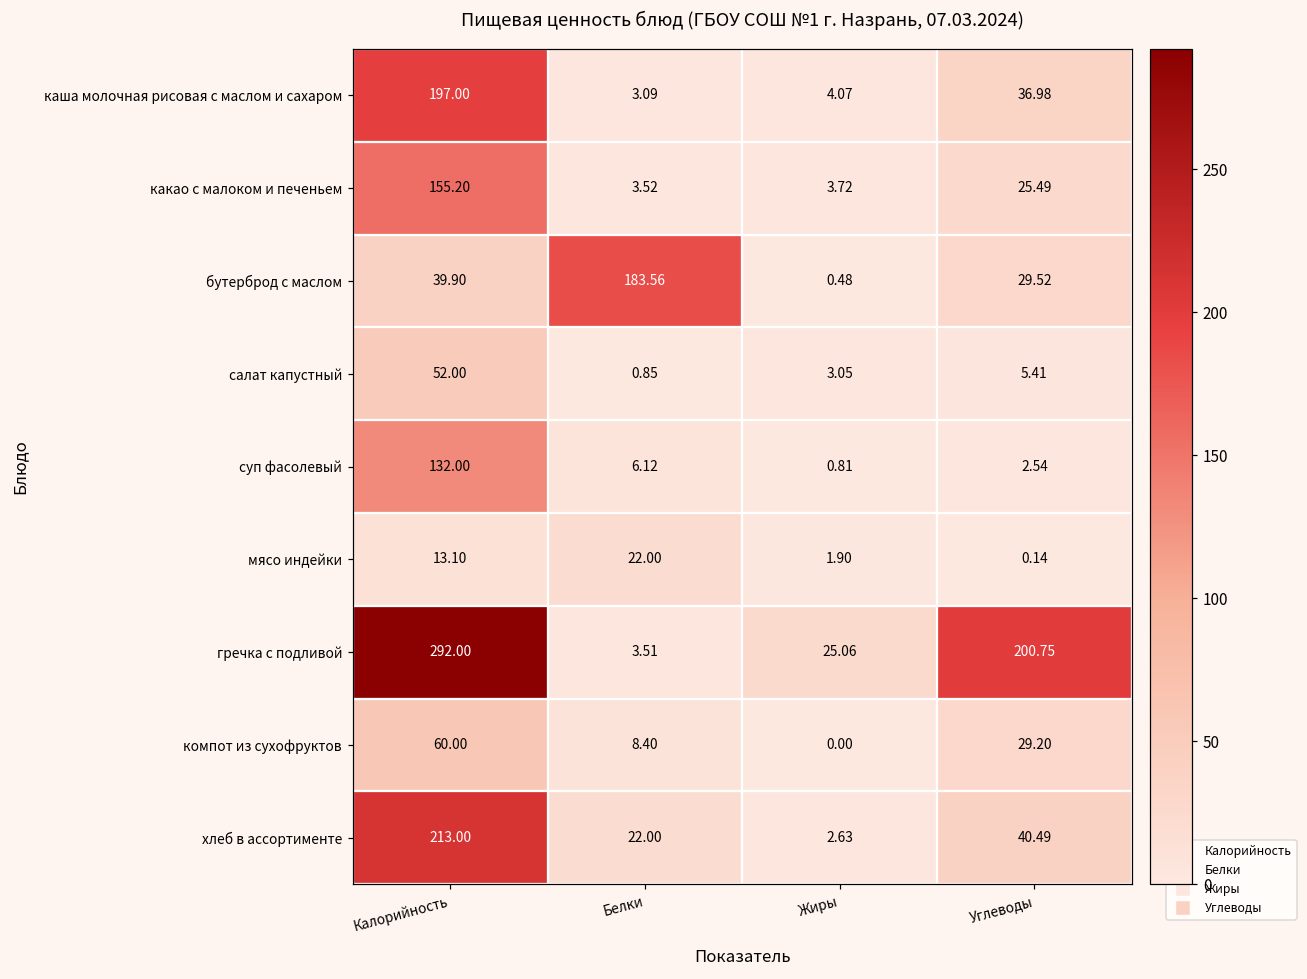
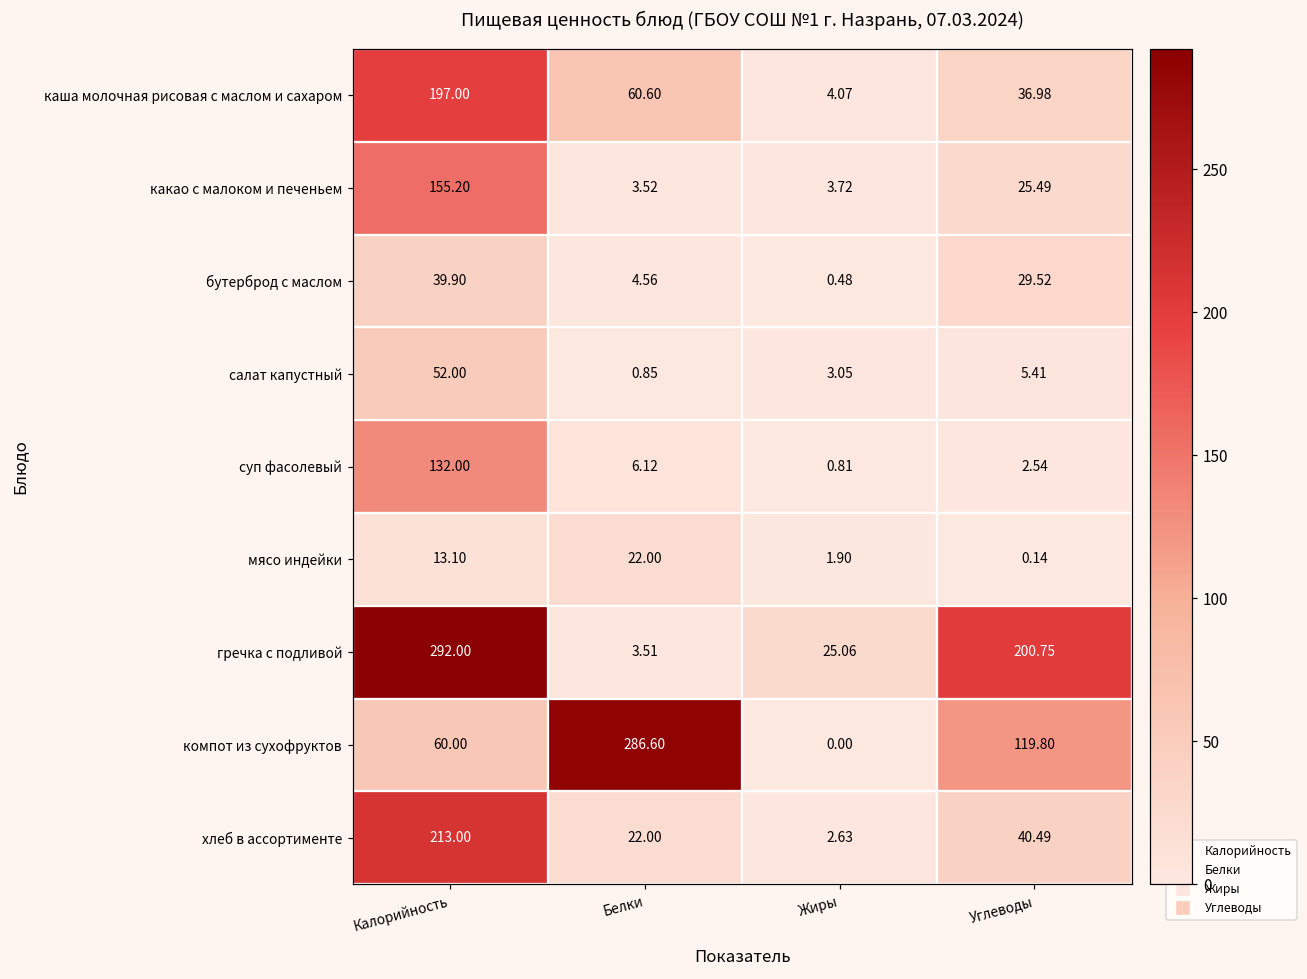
каша молочная рисовая с маслом и сахаром, Белки: 3.09 -> 60.60
бутерброд с маслом, Белки: 183.56 -> 4.56
компот из сухофруктов, Белки: 8.40 -> 286.60
компот из сухофруктов, Углеводы: 29.20 -> 119.80
